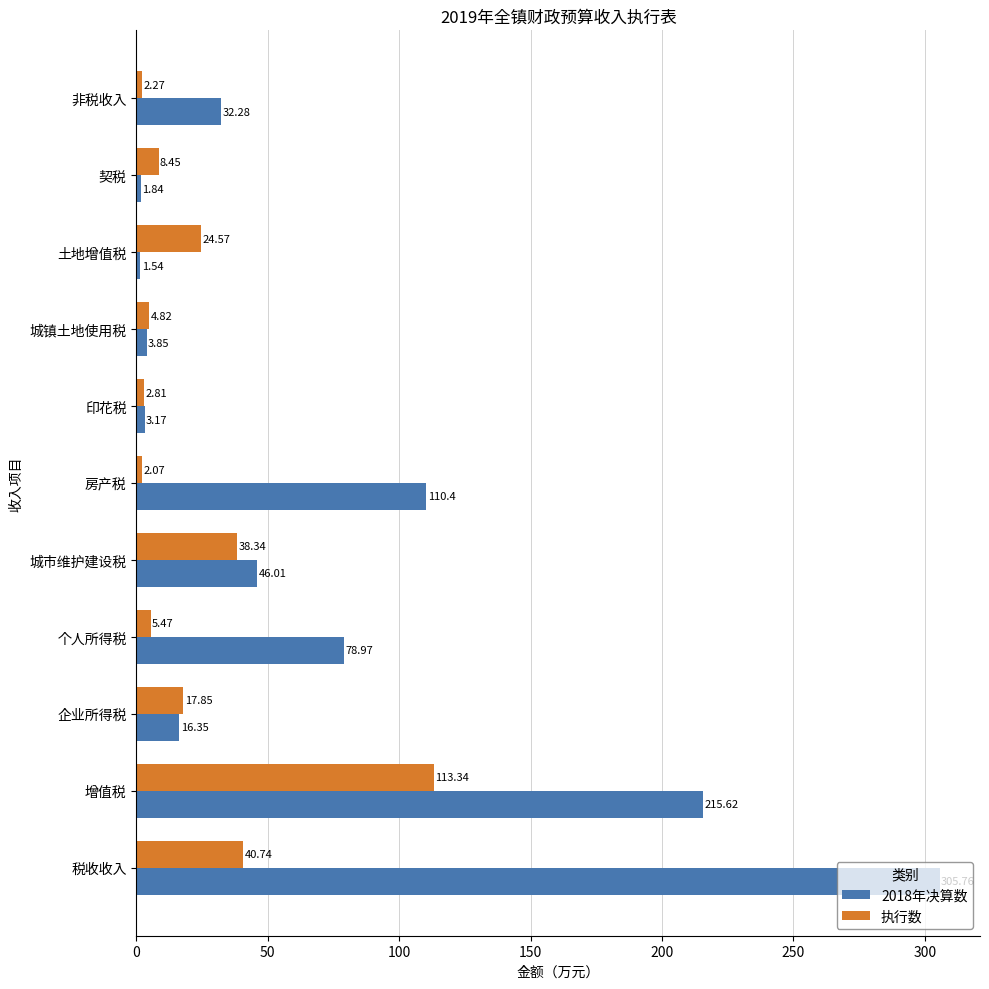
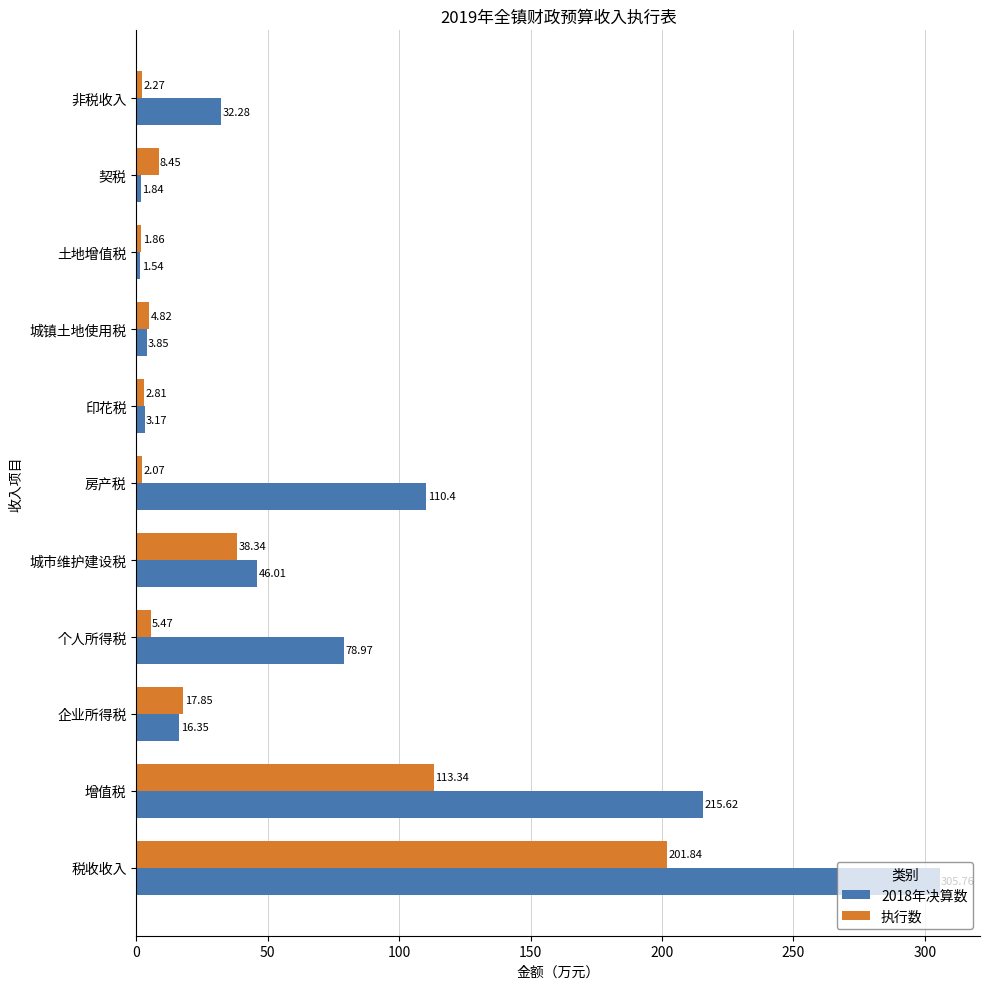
执行数, 土地增值税: 24.57 -> 1.86
执行数, 税收收入: 40.74 -> 201.84
